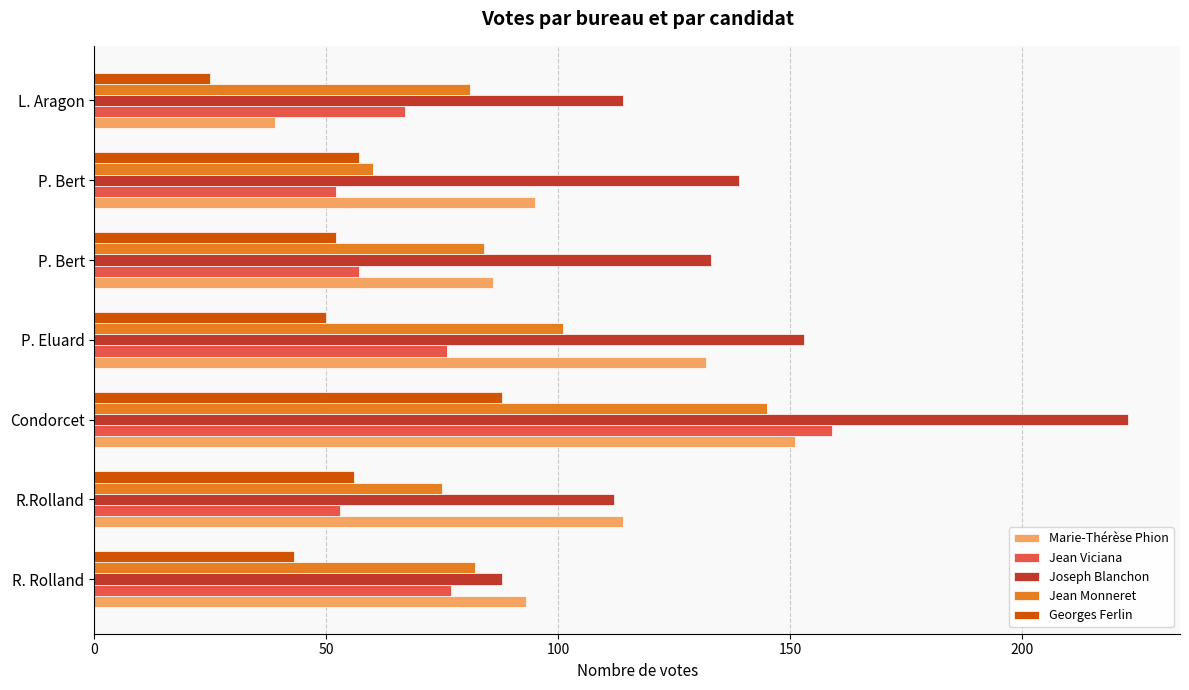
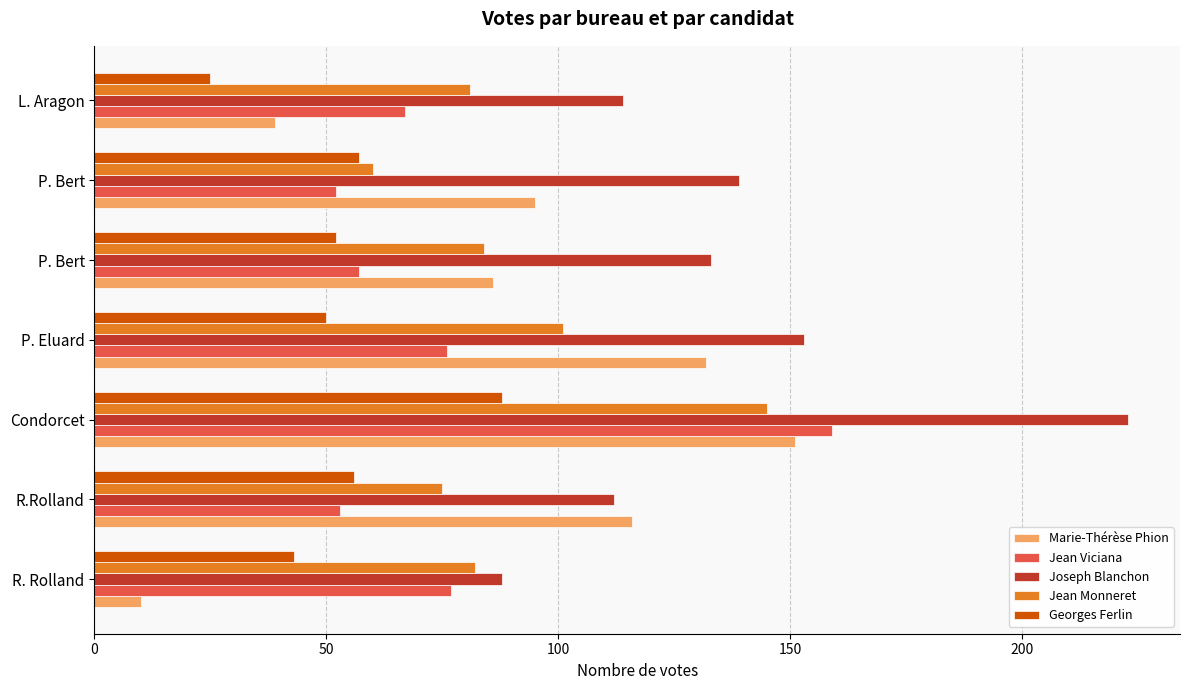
Marie-Thérèse Phion, R.Rolland: 114 -> 116
Marie-Thérèse Phion, R. Rolland: 93 -> 10
